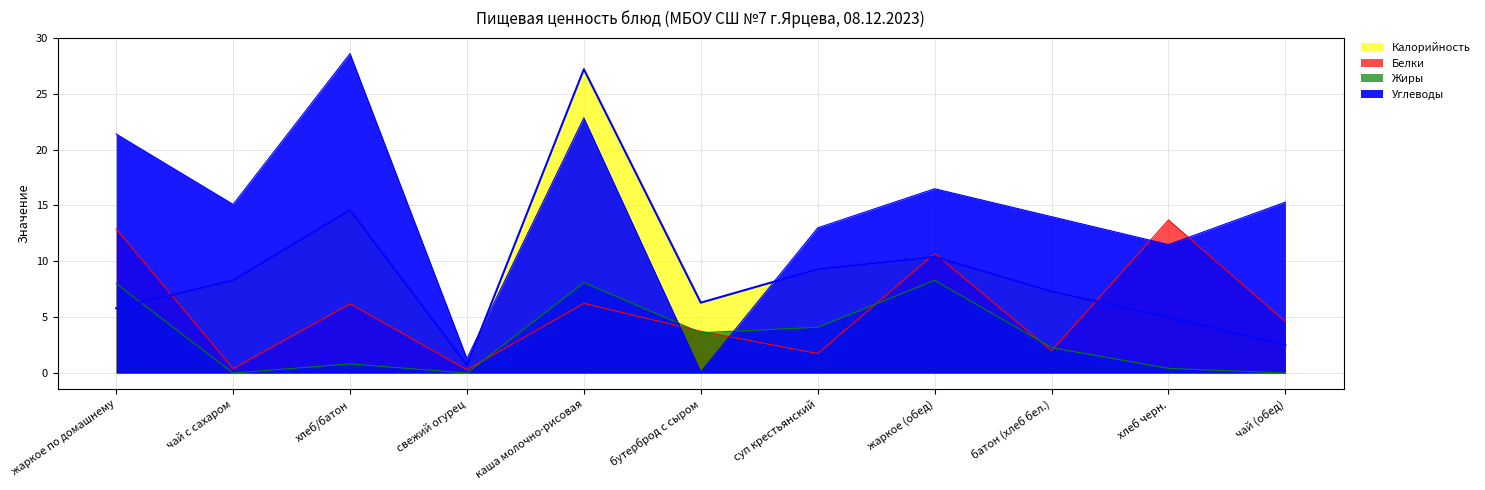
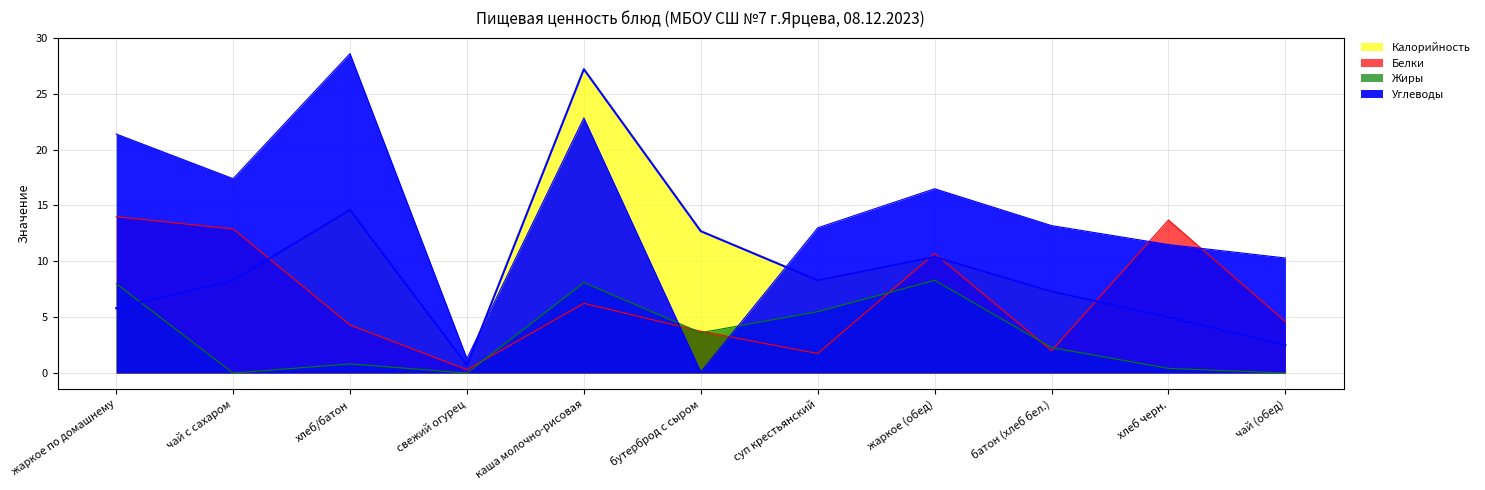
Белки, жаркое по домашнему: 12.9 -> 14.0
Белки, чай с сахаром: 0.4 -> 12.9
Углеводы, чай с сахаром: 15.1 -> 17.4
Белки, хлеб/батон: 6.2 -> 4.3
Калорийность, бутерброд с сыром: 6.3 -> 12.7
Калорийность, суп крестьянский: 9.3 -> 8.3
Жиры, суп крестьянский: 4.1 -> 5.5
Углеводы, батон (хлеб бел.): 14.0 -> 13.2
Углеводы, чай (обед): 15.3 -> 10.3
